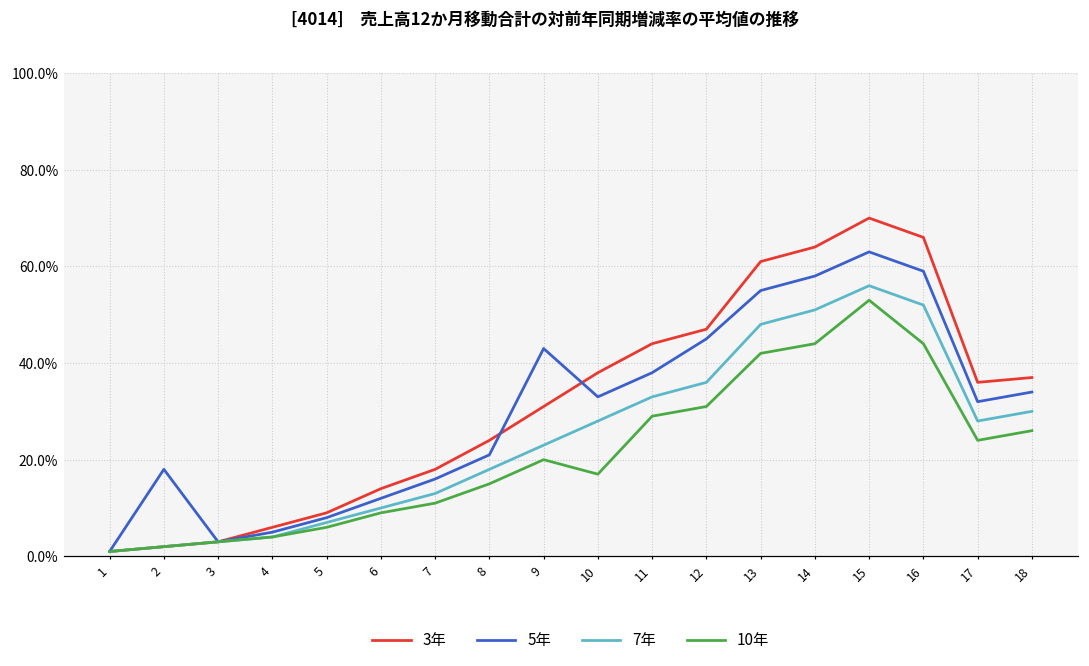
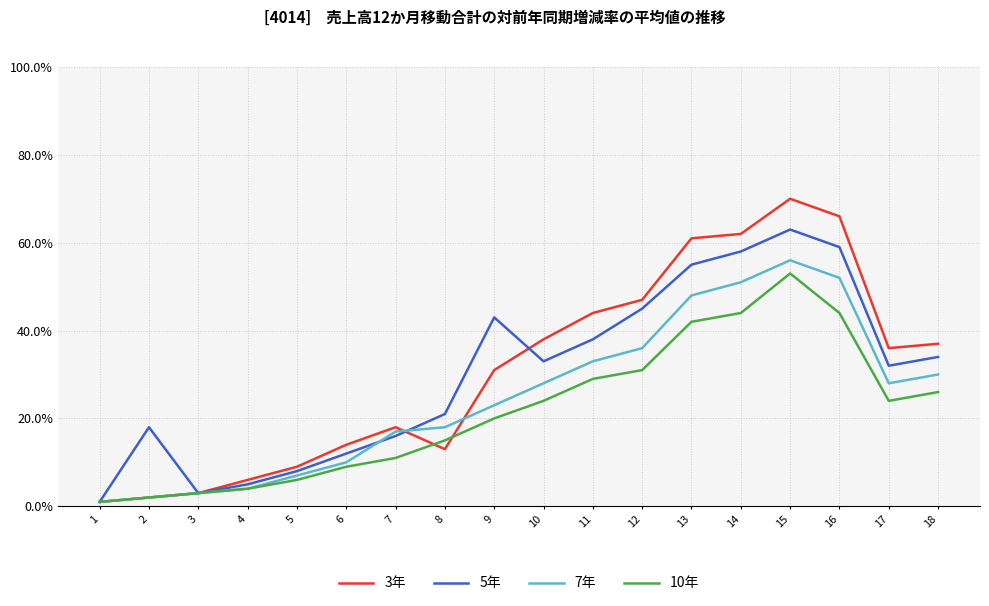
7年, 7: 13% -> 17%
3年, 8: 24% -> 13%
10年, 10: 17% -> 24%
3年, 14: 64% -> 62%
